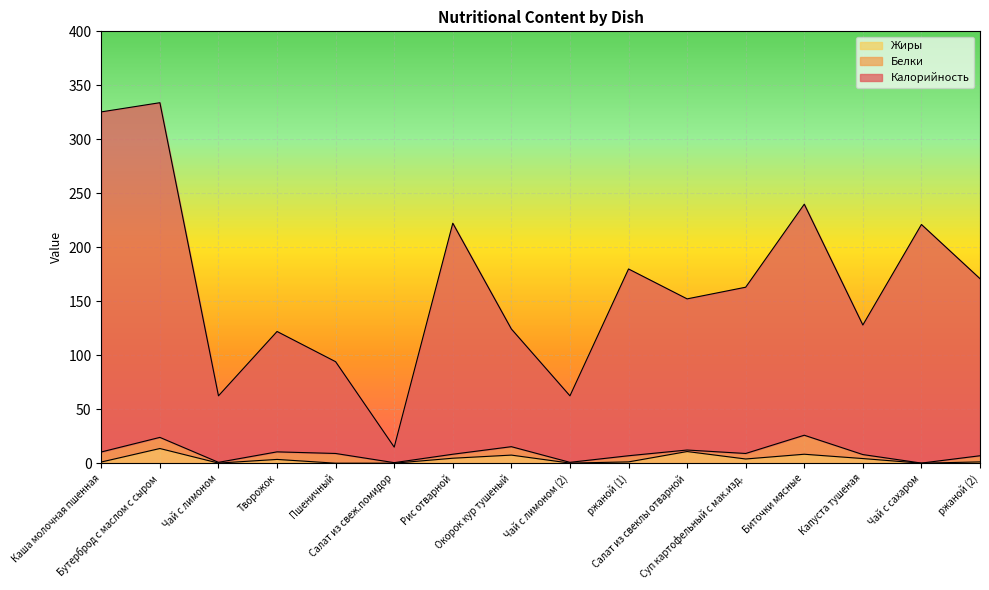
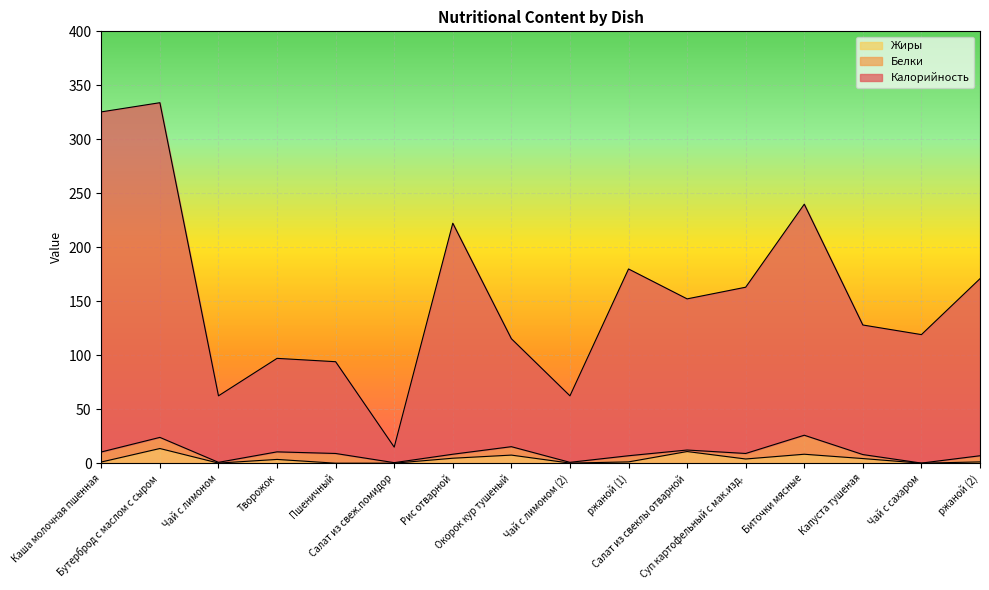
Калорийность, Творожок: 112 -> 87
Калорийность, Окорок кур тушеный: 109 -> 100
Калорийность, Чай с сахаром: 221 -> 119
